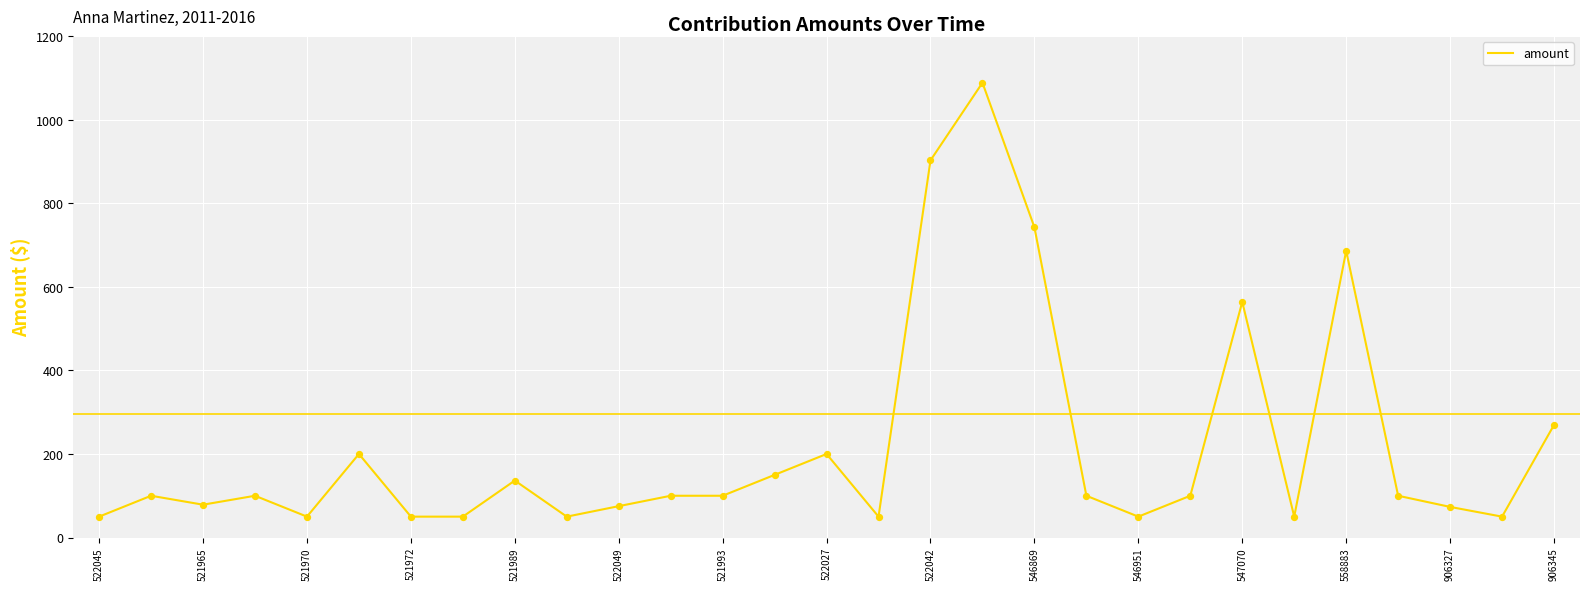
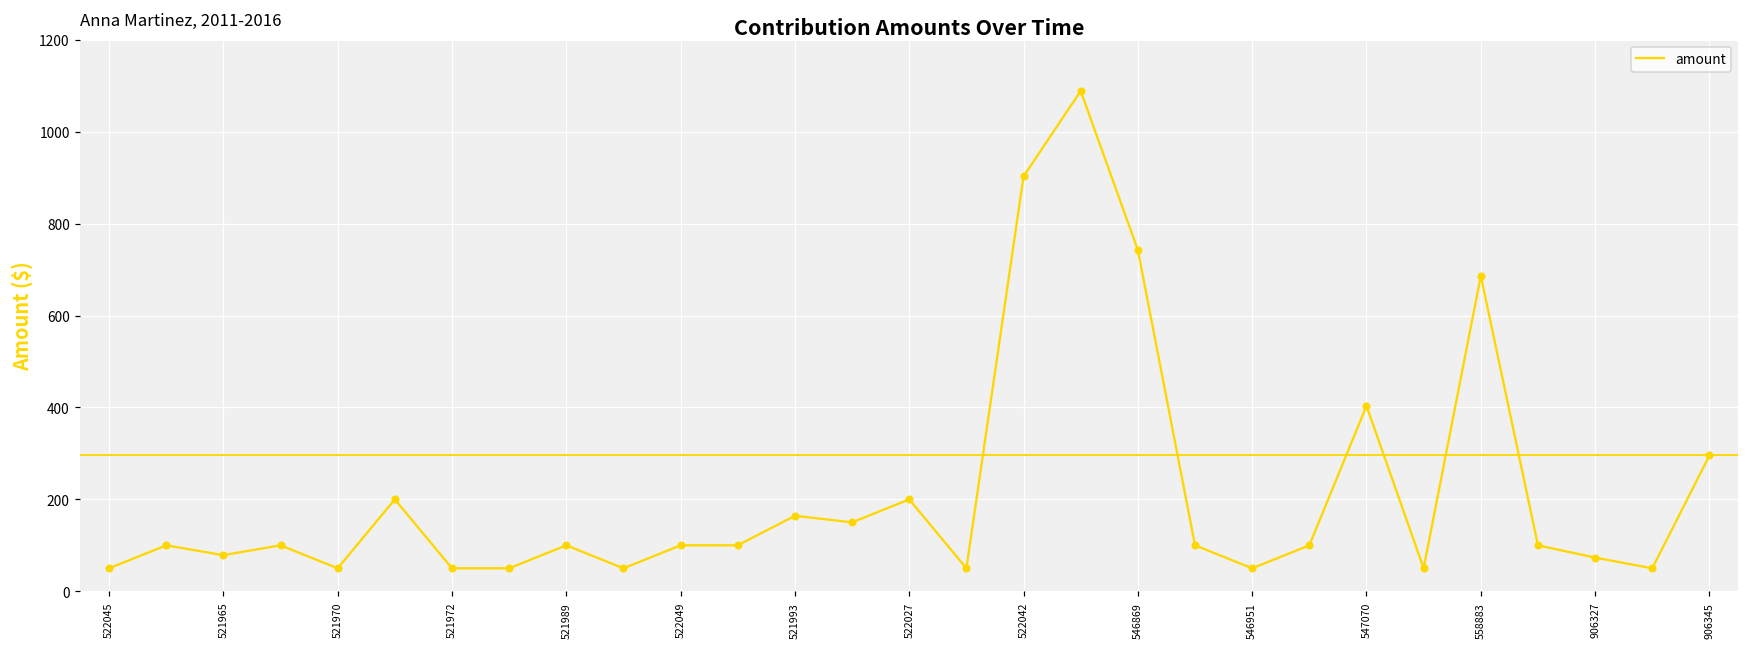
521989: 140 -> 100
522049: 80 -> 100
521993: 100 -> 160
547070: 560 -> 400
906345: 270 -> 300
